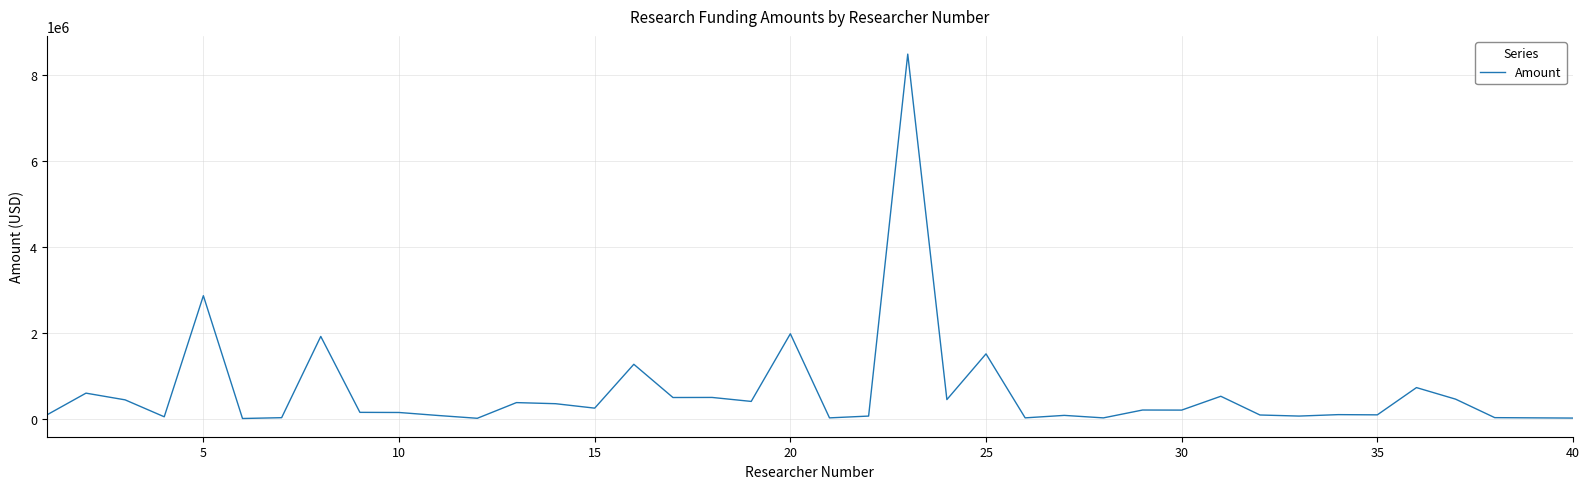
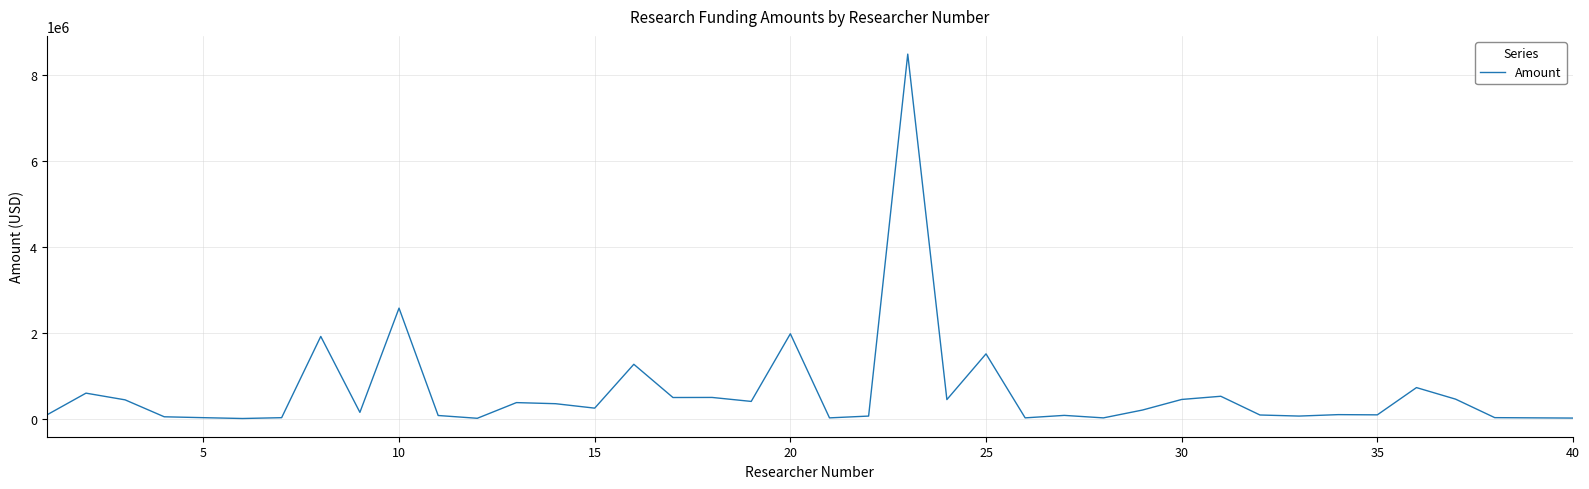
5: 2900000 -> 0
10: 200000 -> 2600000
30: 200000 -> 500000
